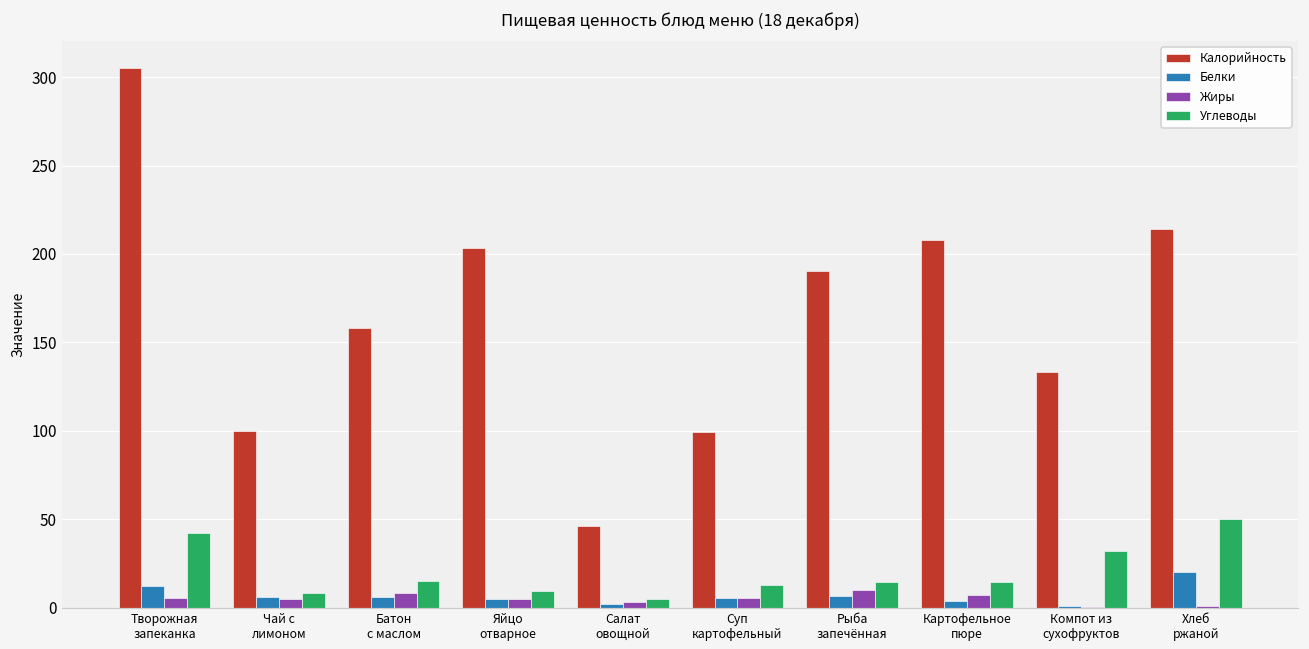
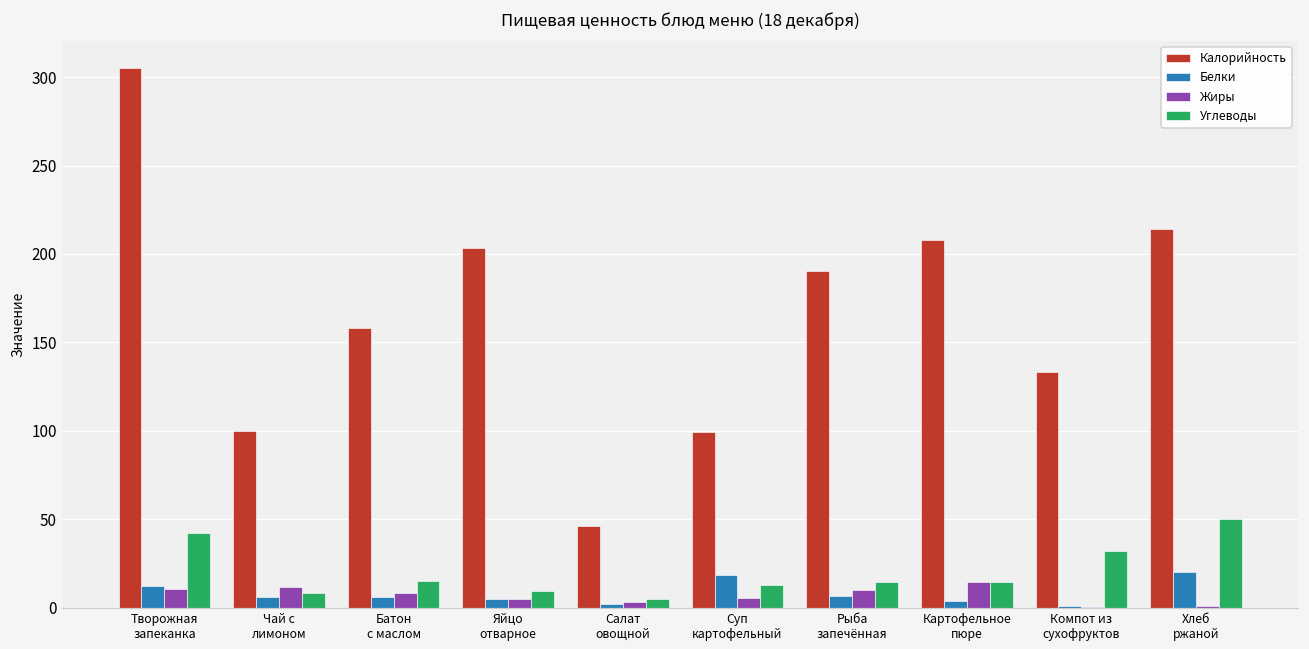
Жиры, Творожная запеканка: 5 -> 11
Жиры, Чай с лимоном: 5 -> 12
Белки, Суп картофельный: 5 -> 18
Жиры, Картофельное пюре: 7 -> 14
